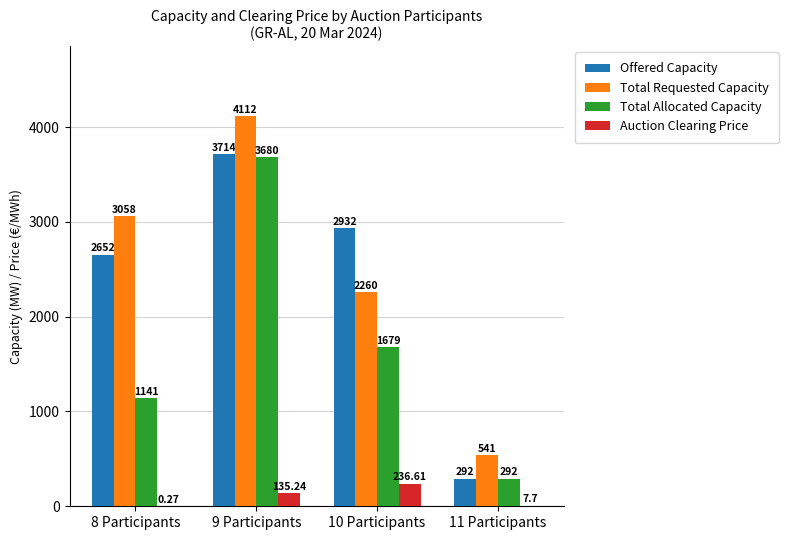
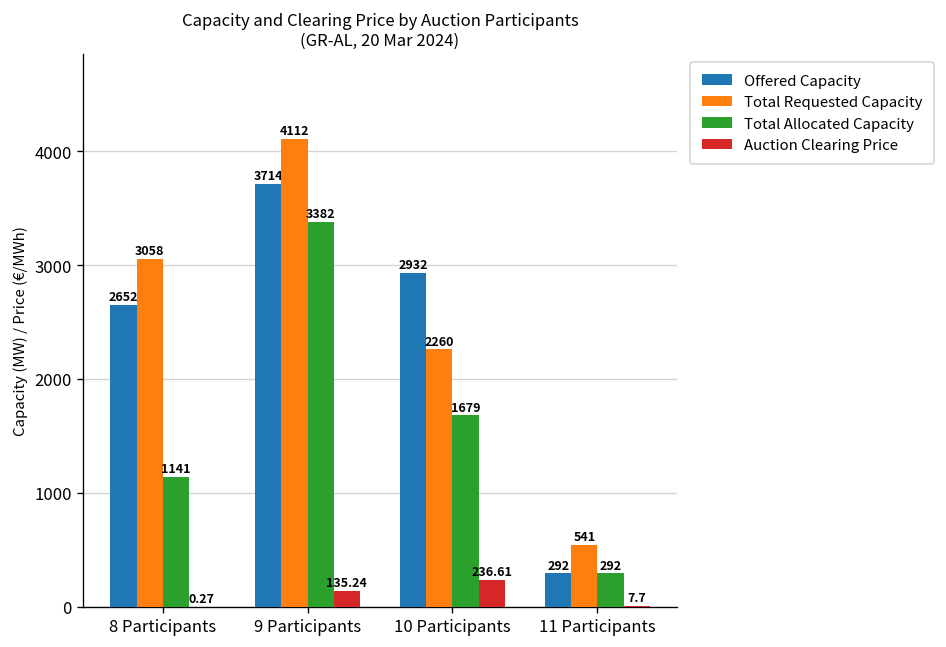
Total Allocated Capacity, 9 Participants: 3680 -> 3382
